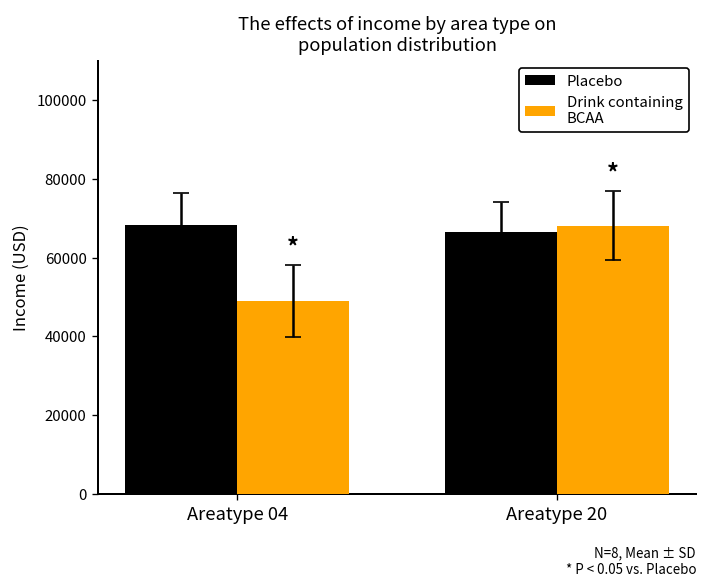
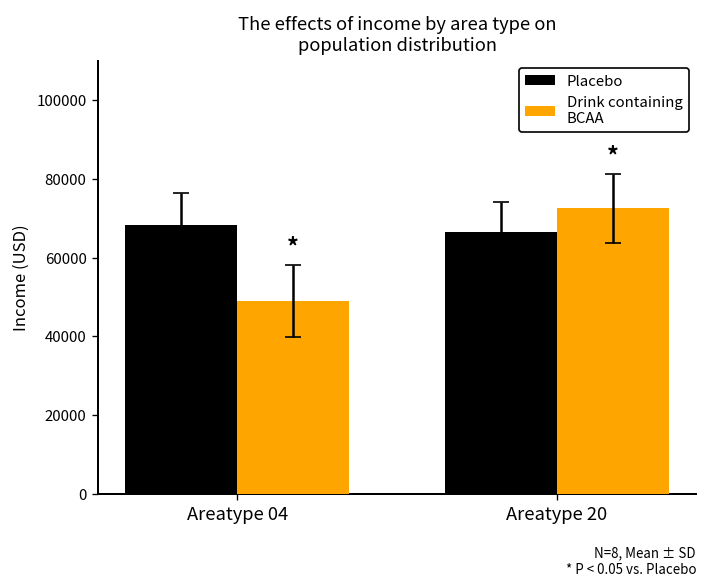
Drink containing BCAA, Areatype 20: 68000 -> 73000
